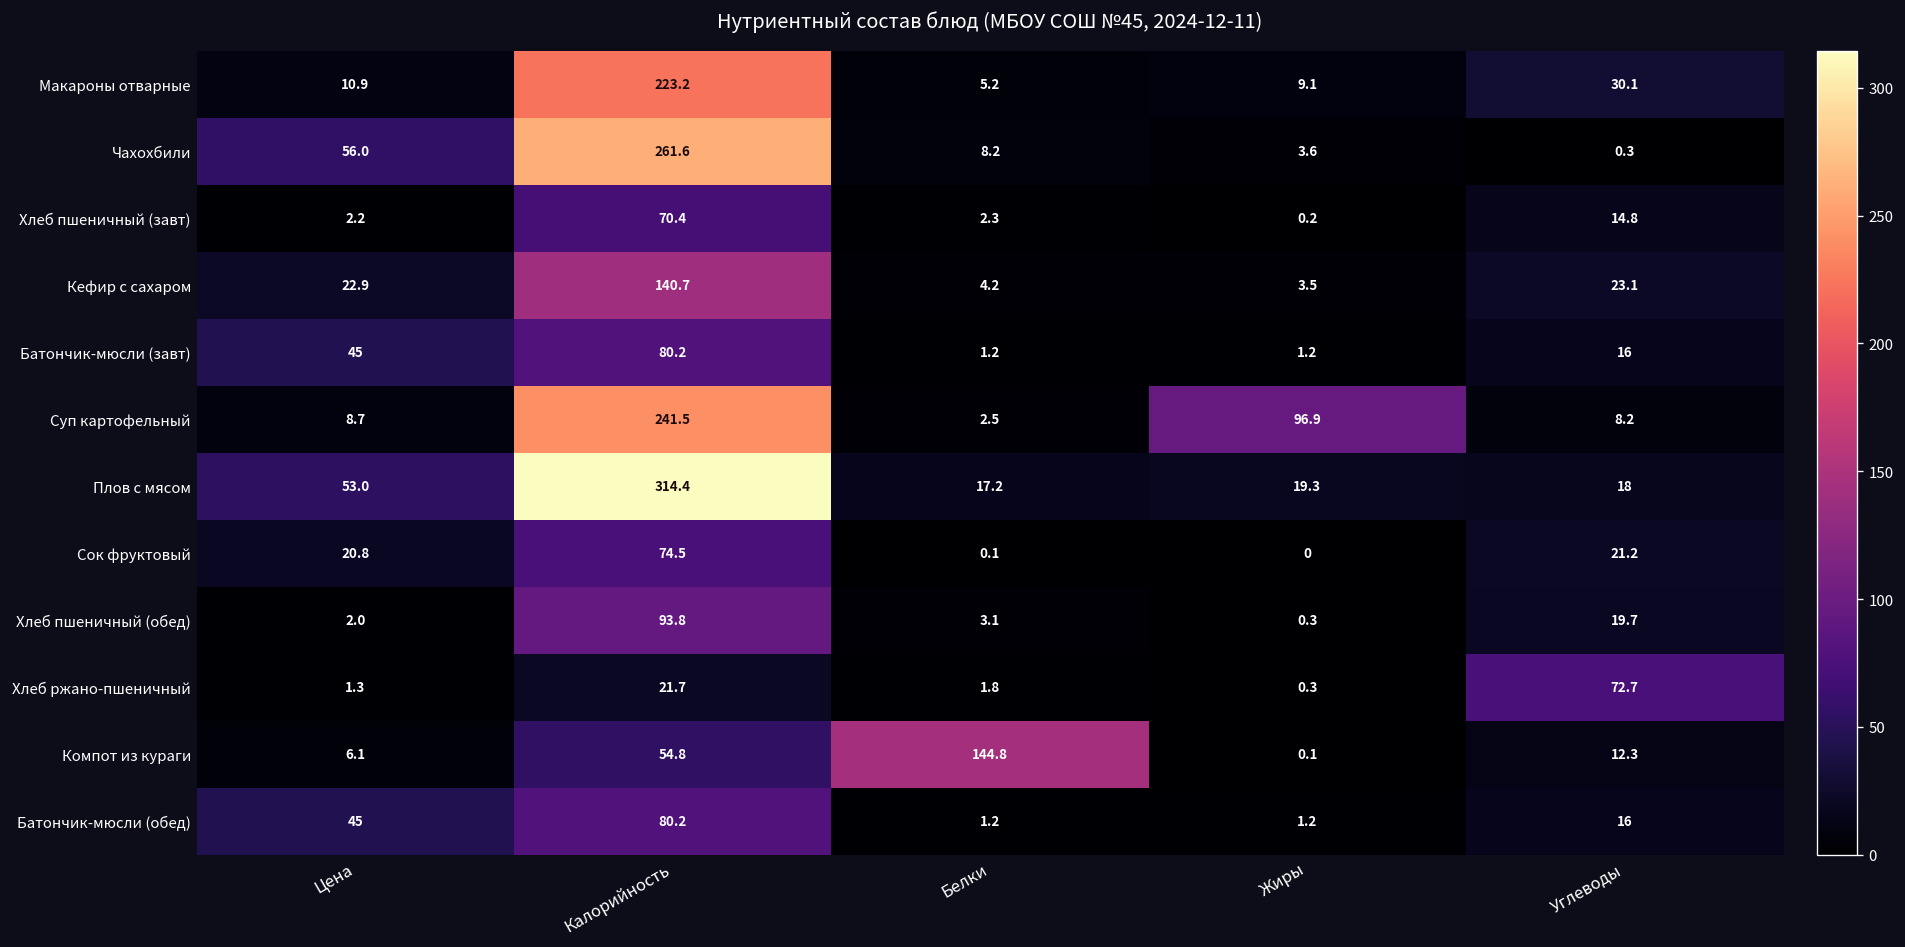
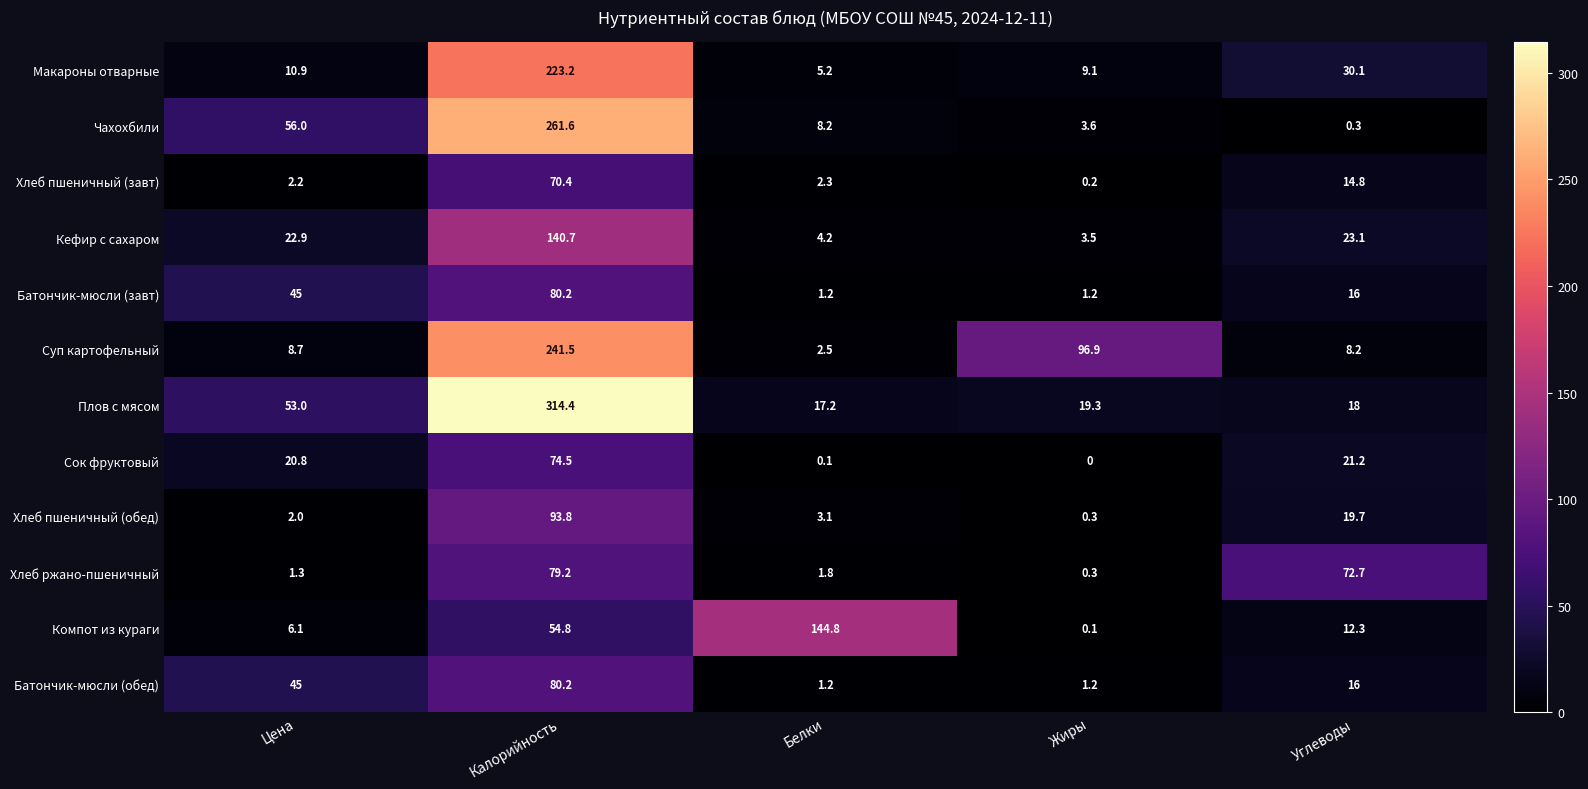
Хлеб ржано-пшеничный, Калорийность: 21.7 -> 79.2
